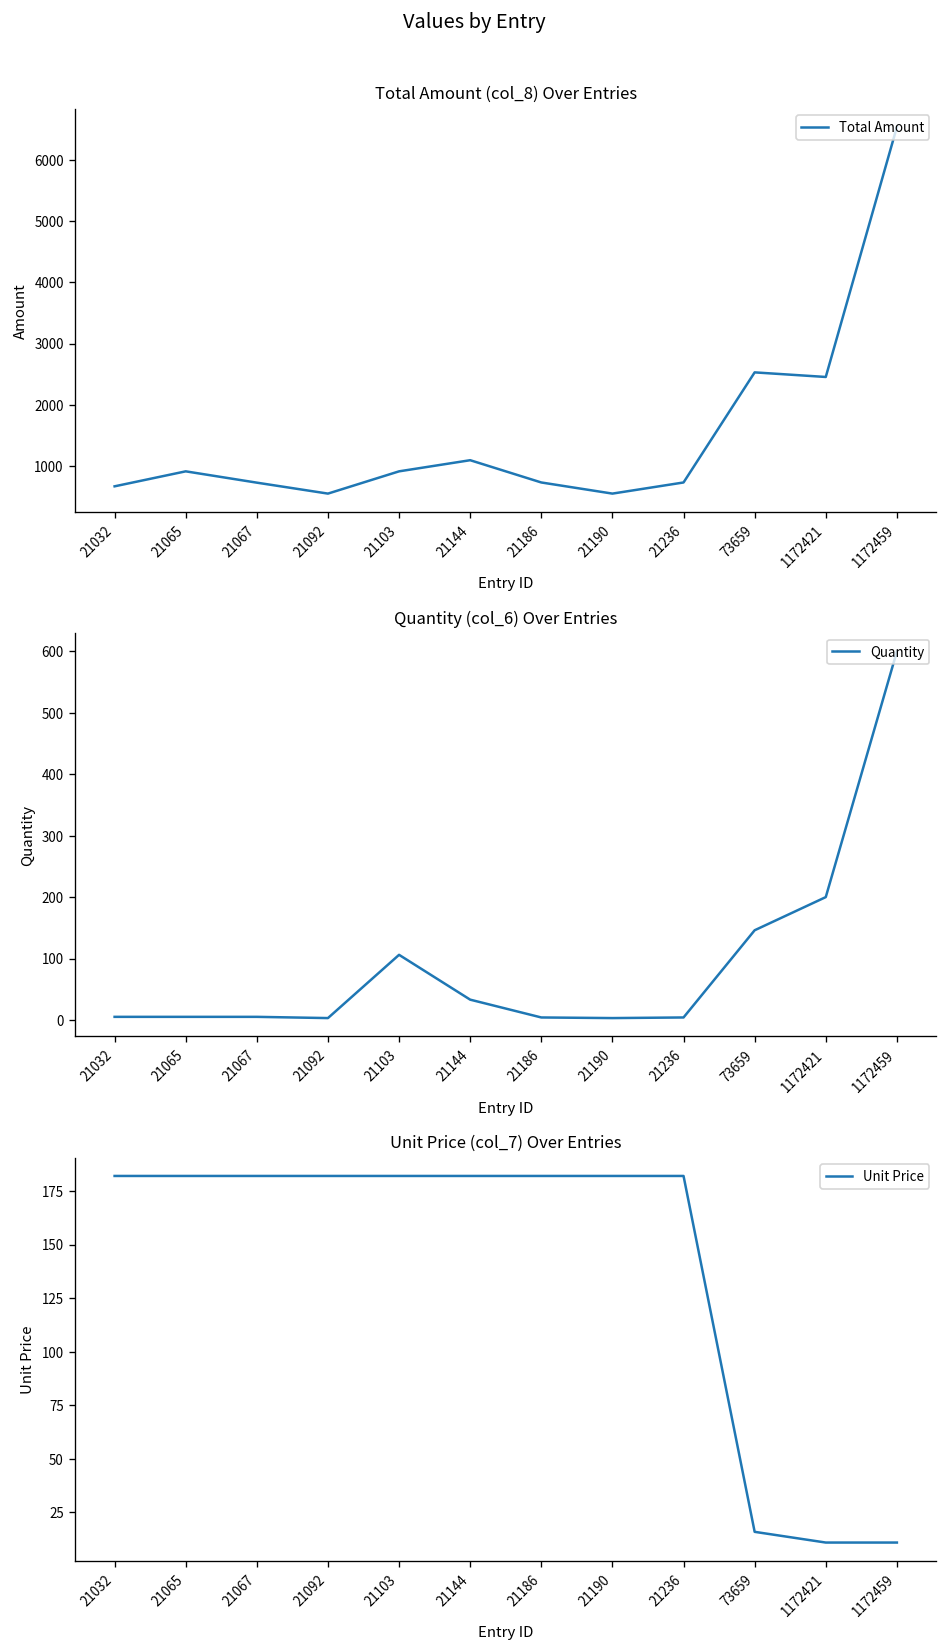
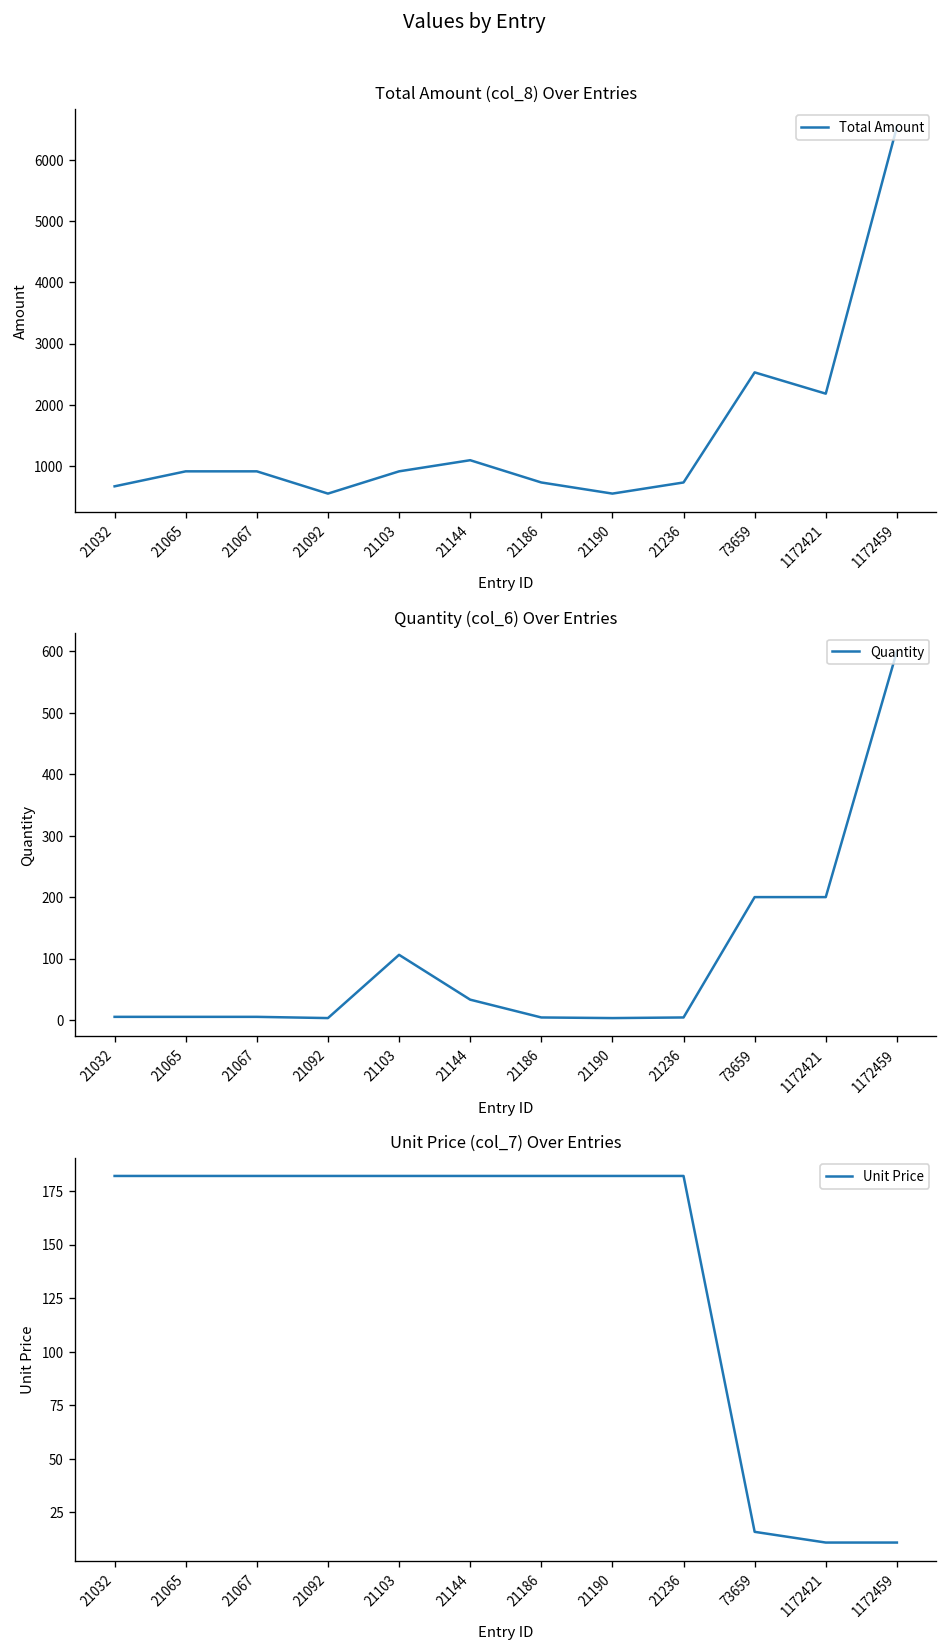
Total Amount (col_8) Over Entries, 21067: 700 -> 900
Total Amount (col_8) Over Entries, 1172421: 2500 -> 2200
Quantity (col_6) Over Entries, 73659: 150 -> 200
